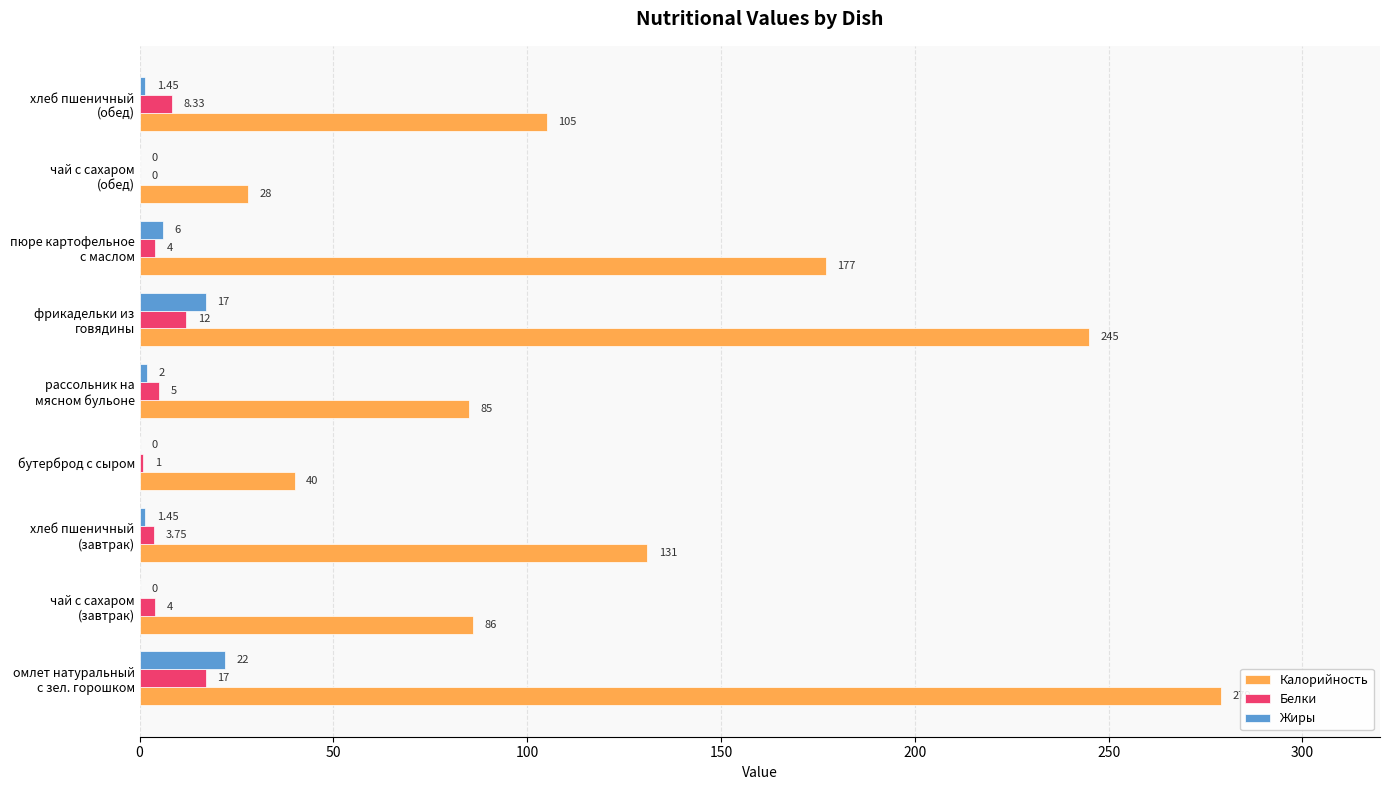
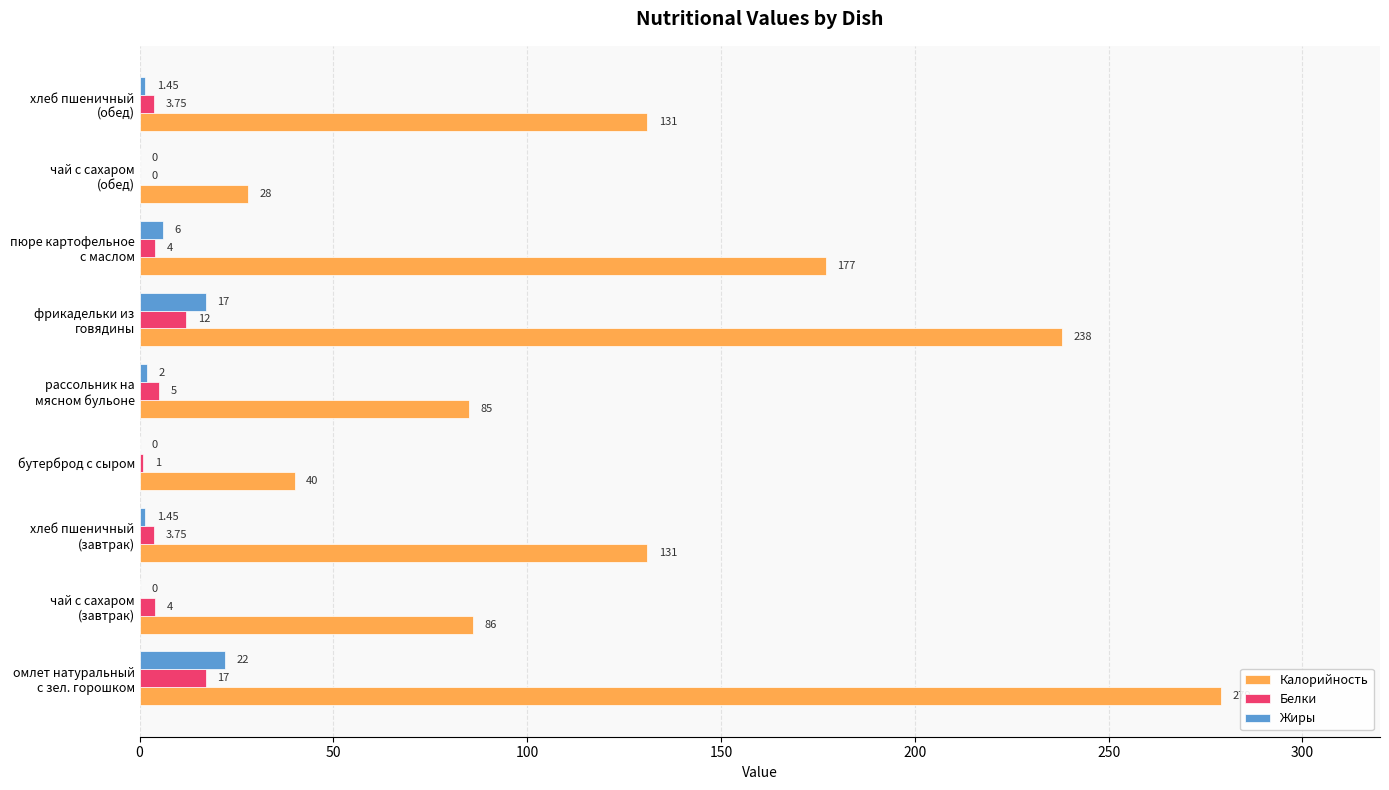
Белки, хлеб пшеничный (обед): 8.33 -> 3.75
Калорийность, хлеб пшеничный (обед): 105 -> 131
Калорийность, фрикадельки из говядины: 245 -> 238
